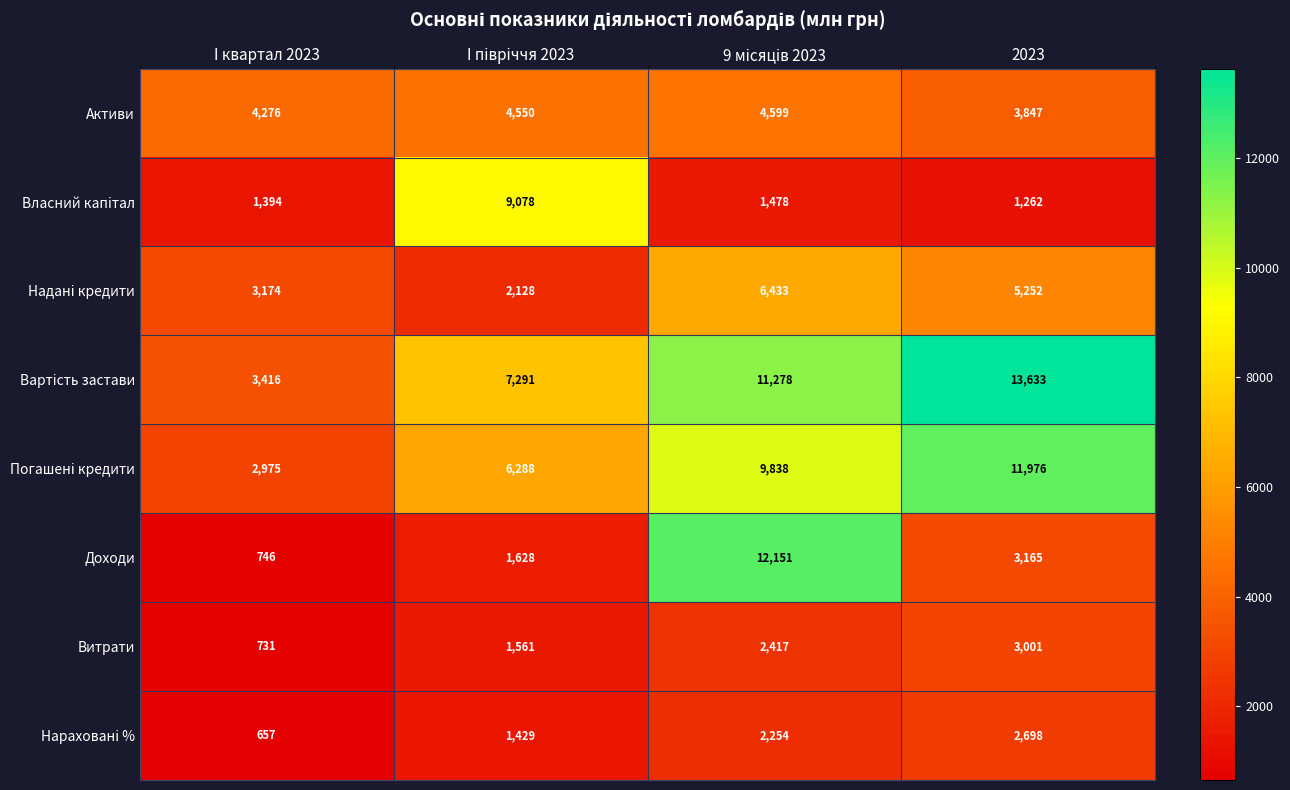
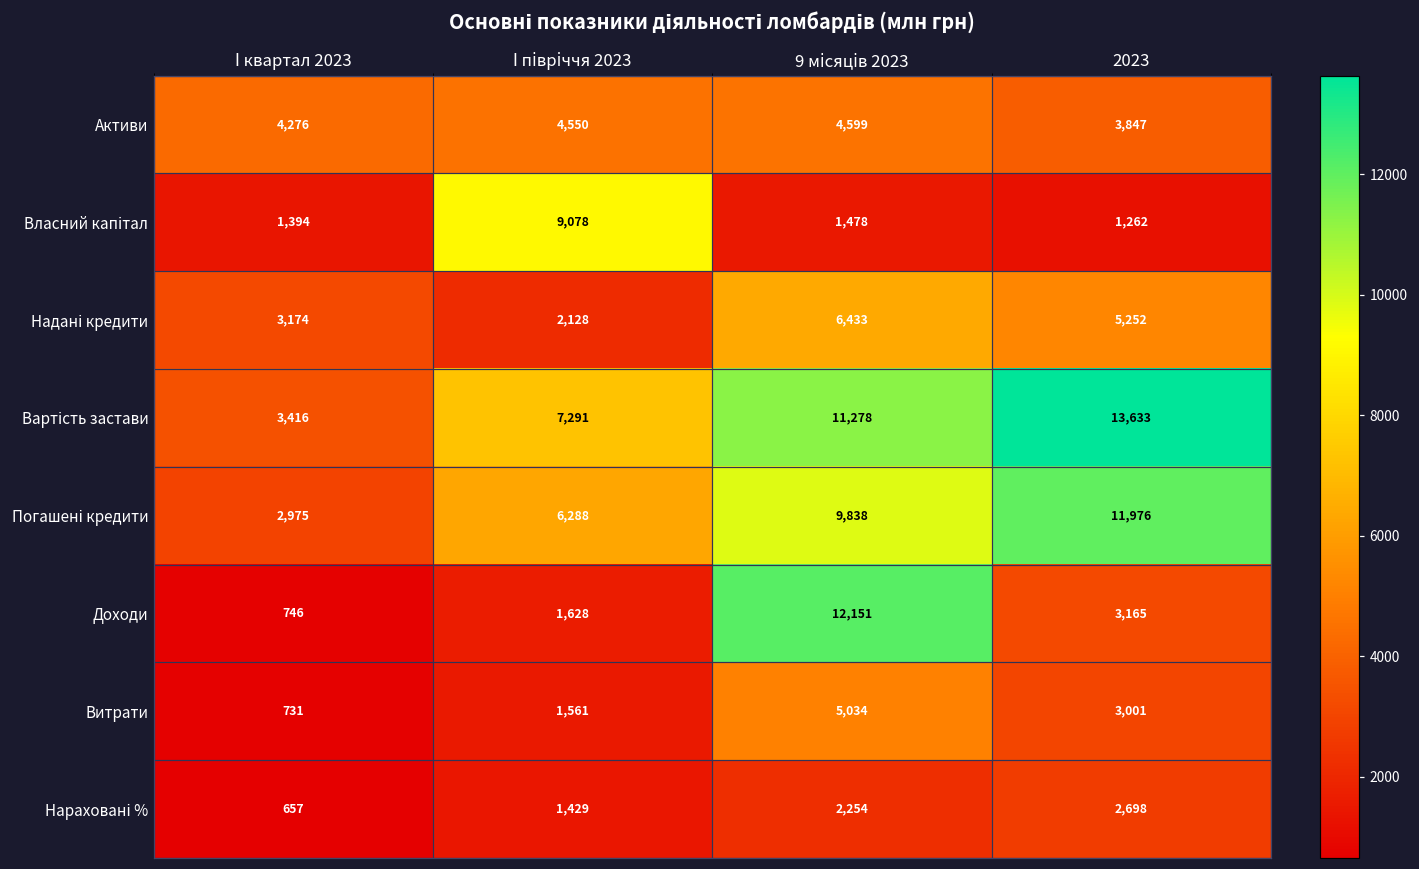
Витрати, 9 місяців 2023: 2,417 -> 5,034
